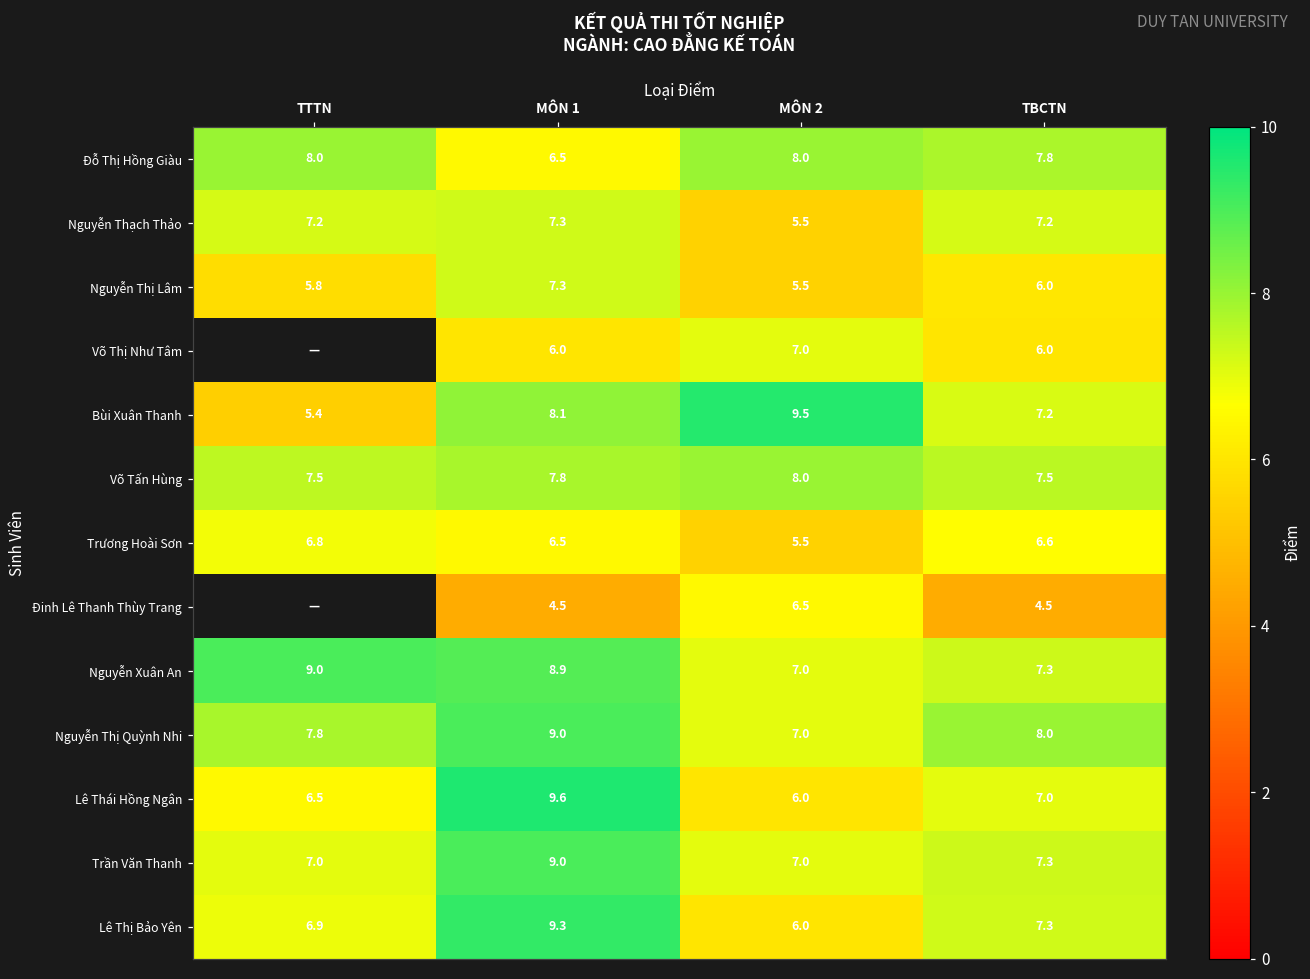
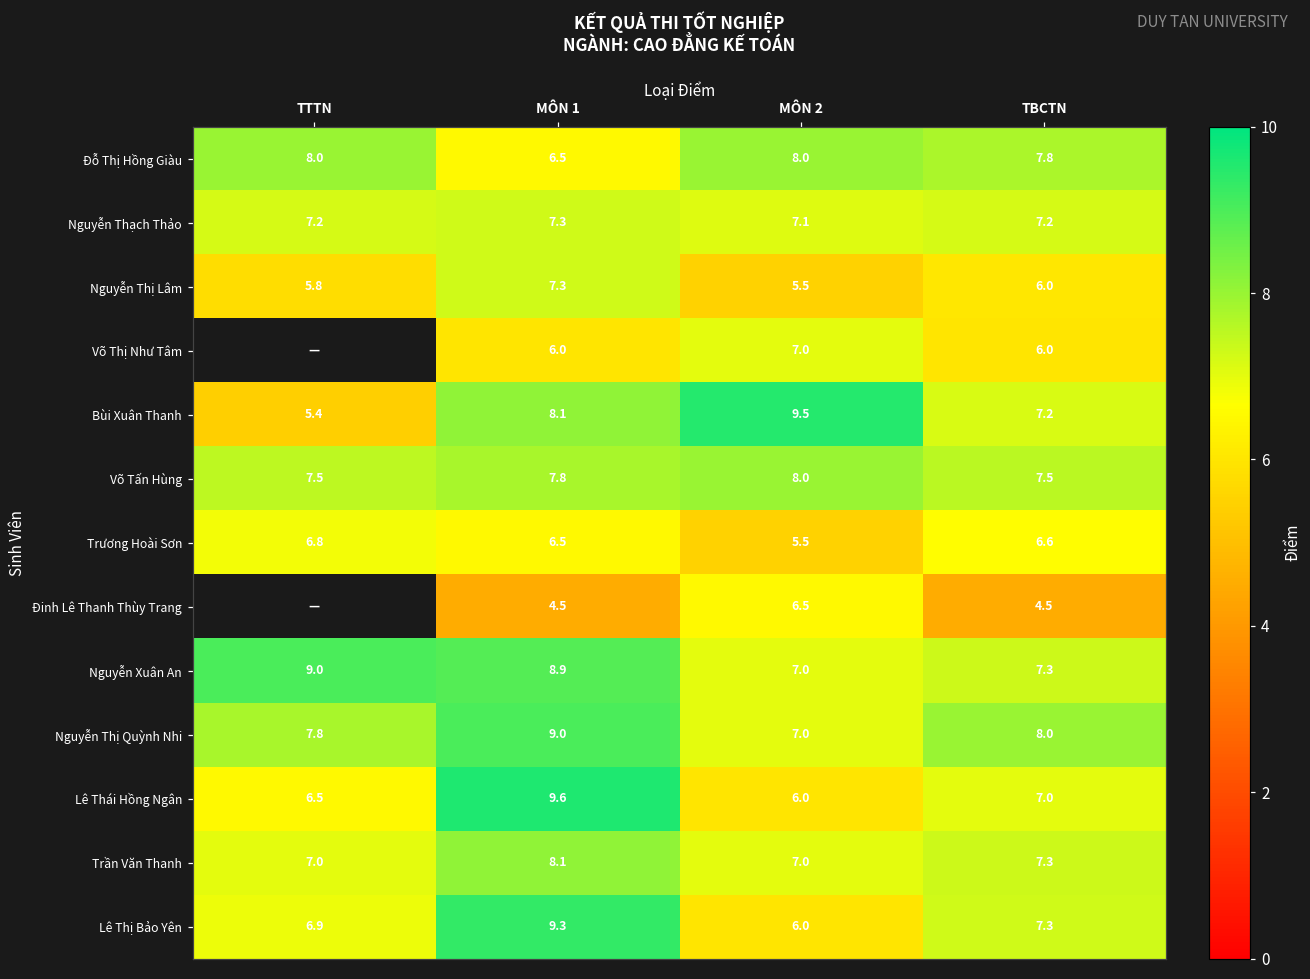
Nguyễn Thạch Thảo, MÔN 2: 5.5 -> 7.1
Trần Văn Thanh, MÔN 1: 9.0 -> 8.1
